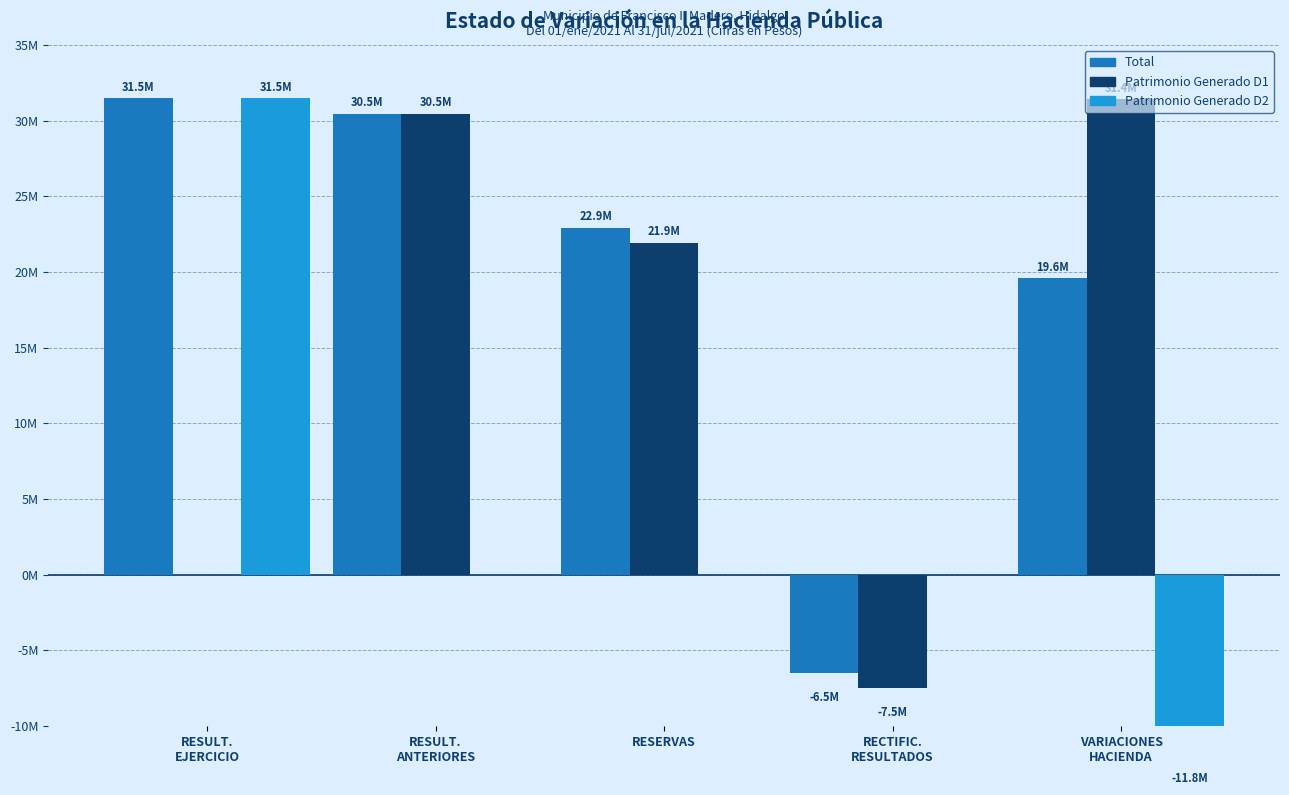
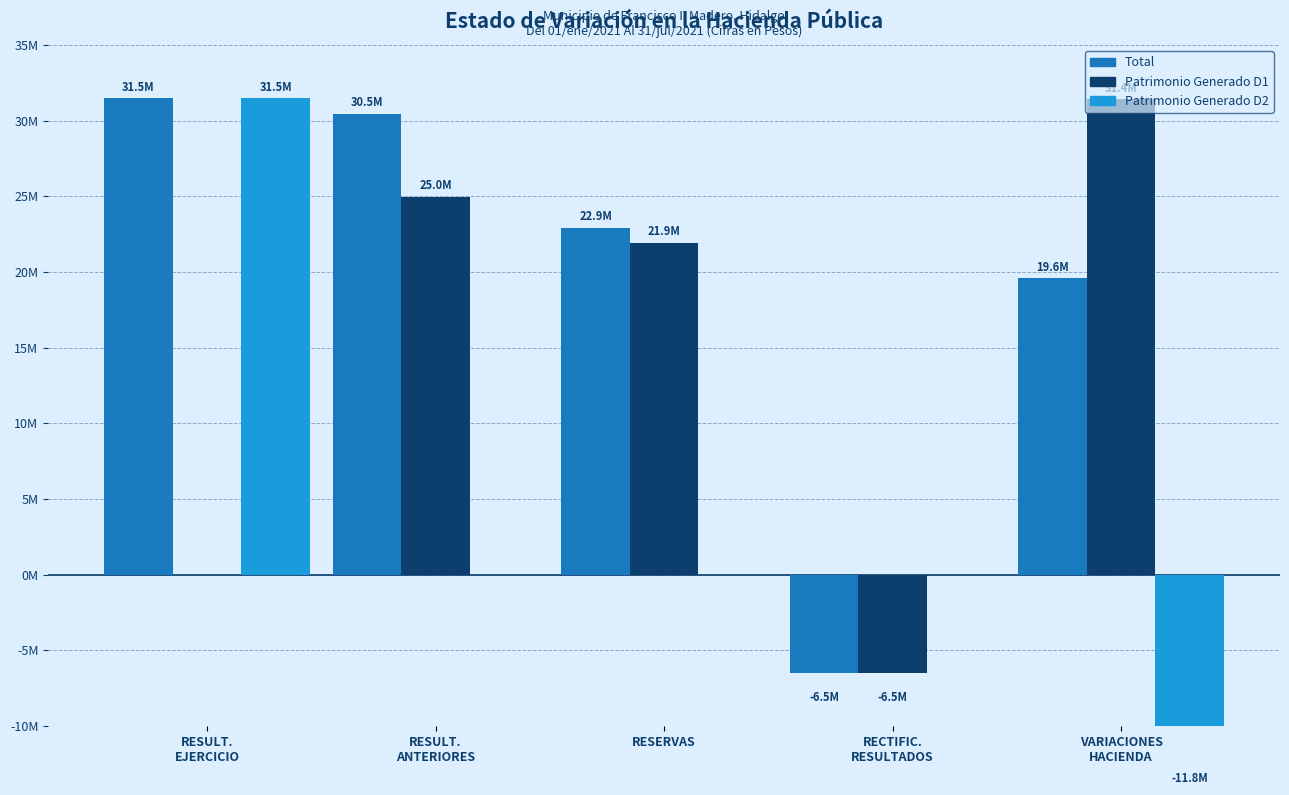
Patrimonio Generado D1, RESULT. ANTERIORES: 30.5M -> 25.0M
Patrimonio Generado D1, RECTIFIC. RESULTADOS: -7.5M -> -6.5M
